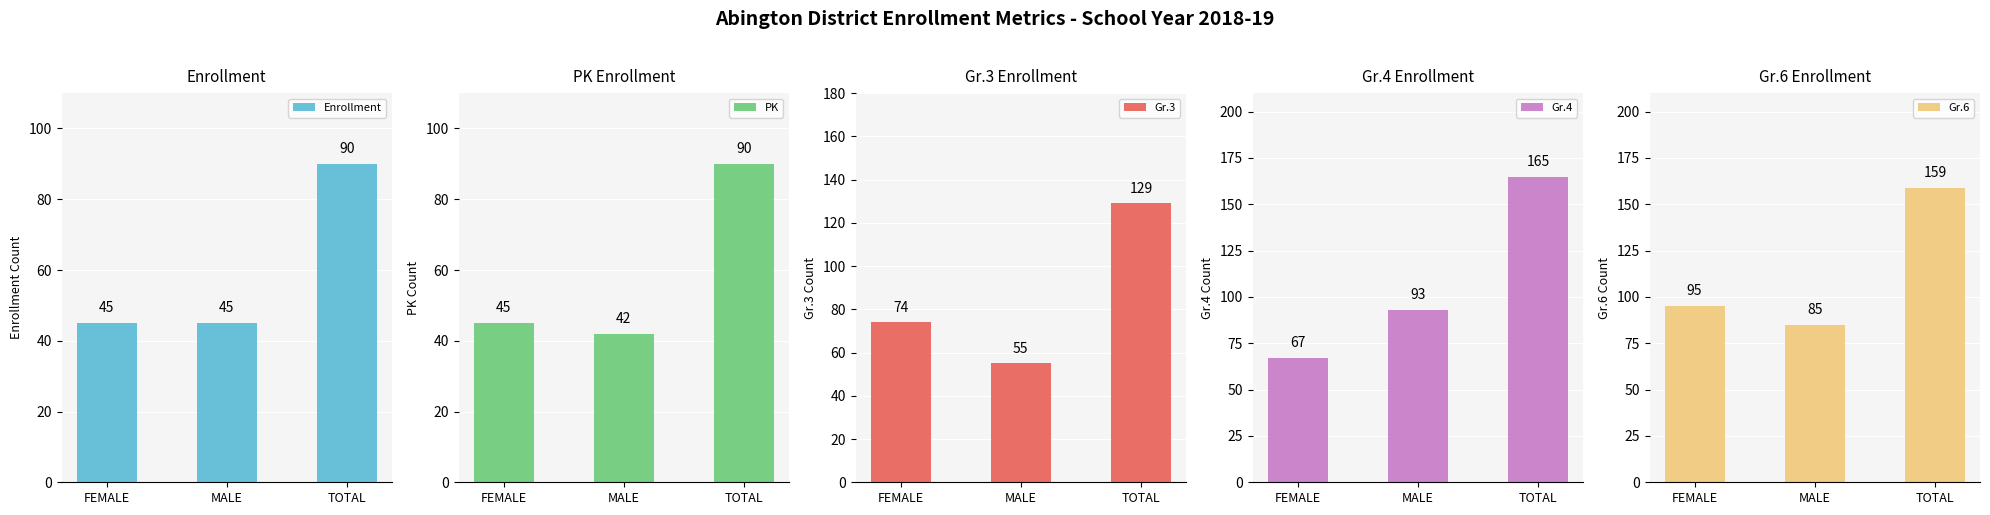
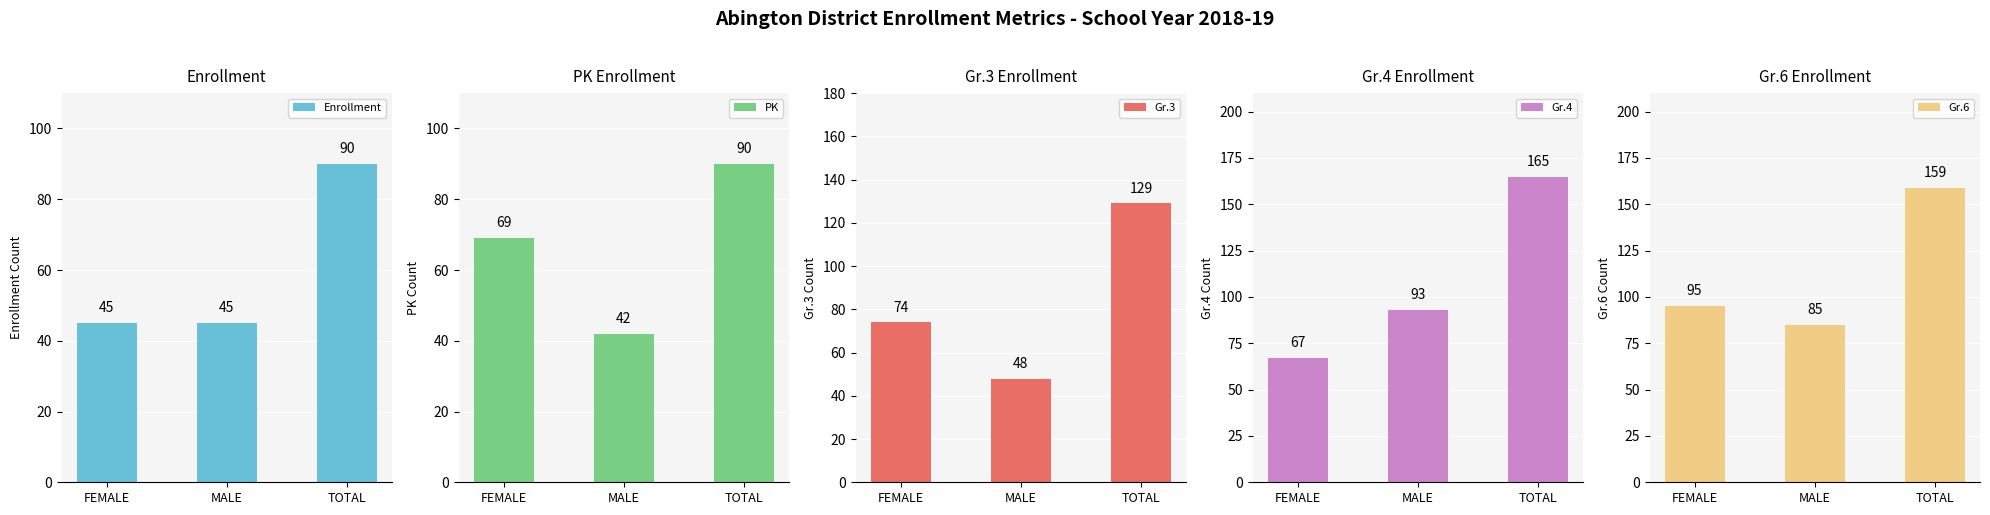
PK Enrollment, FEMALE: 45 -> 69
Gr.3 Enrollment, MALE: 55 -> 48
